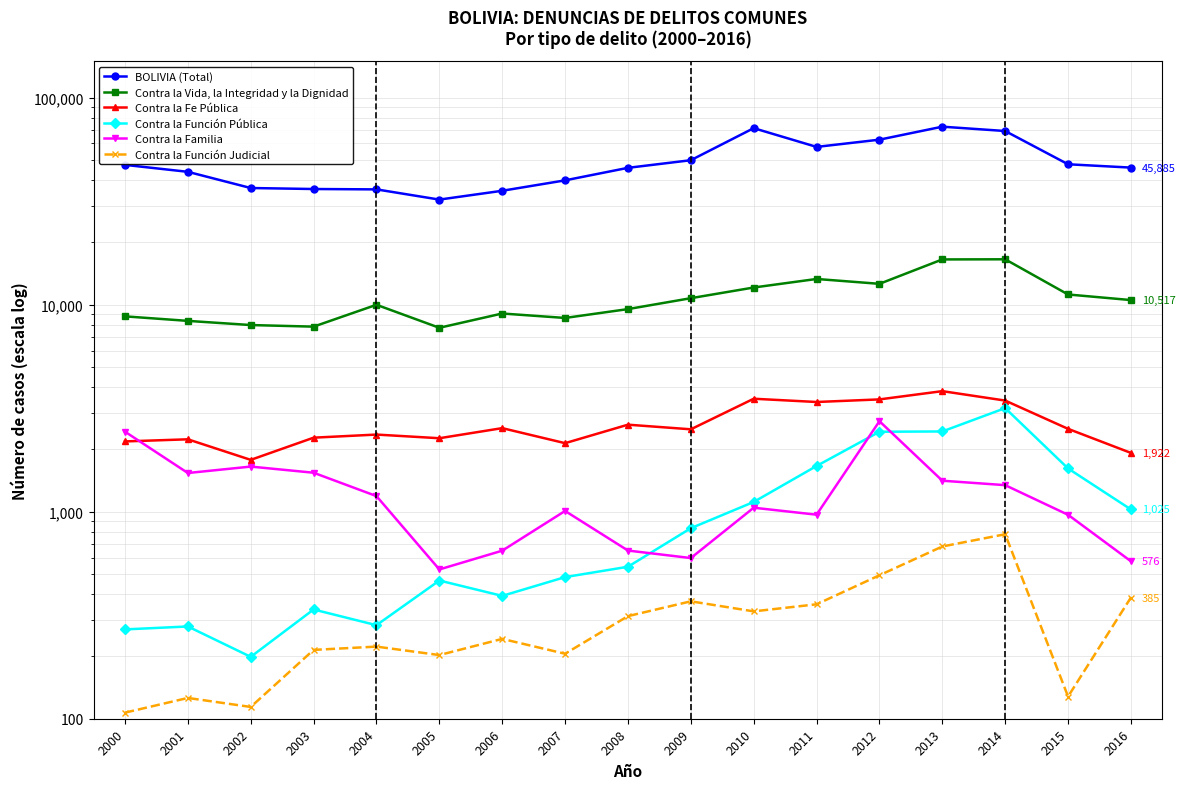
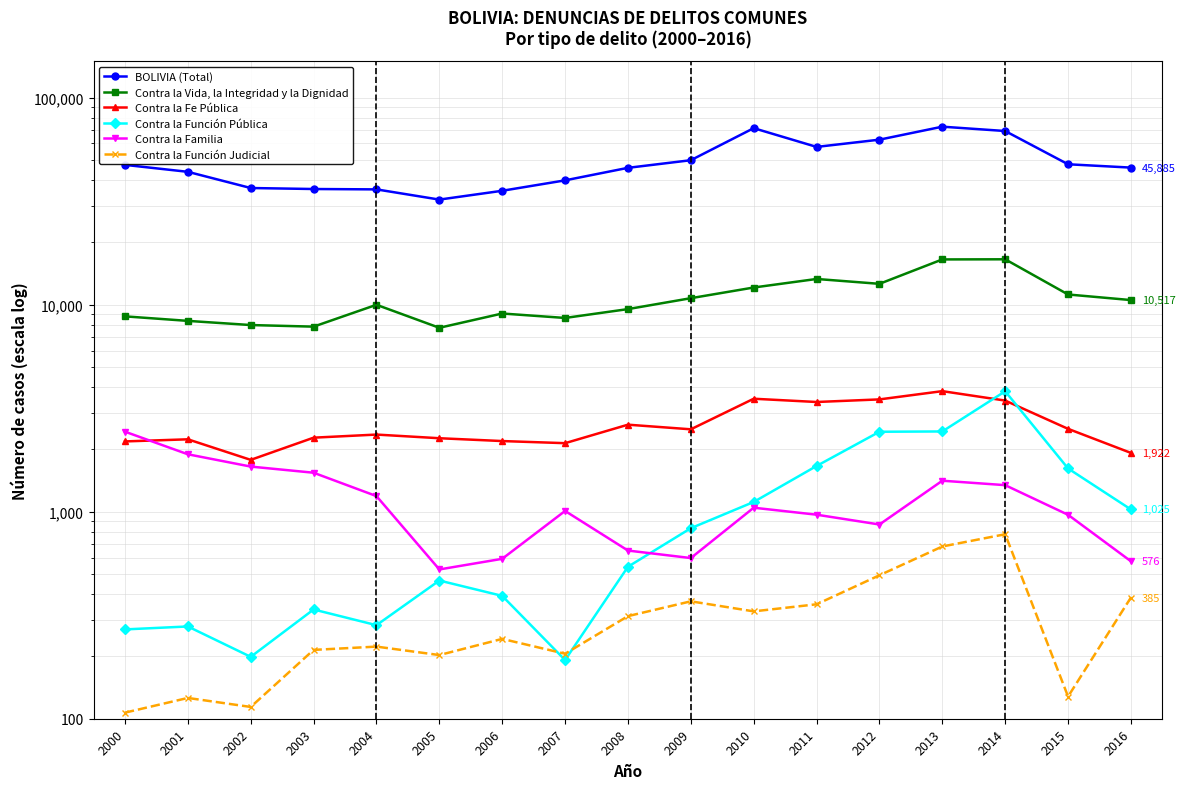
Contra la Familia, 2001: 1,500 -> 1,900
Contra la Fe Pública, 2006: 2,500 -> 2,200
Contra la Familia, 2006: 650 -> 590
Contra la Función Pública, 2007: 480 -> 190
Contra la Familia, 2012: 2,700 -> 870
Contra la Función Pública, 2014: 3,200 -> 3,800
